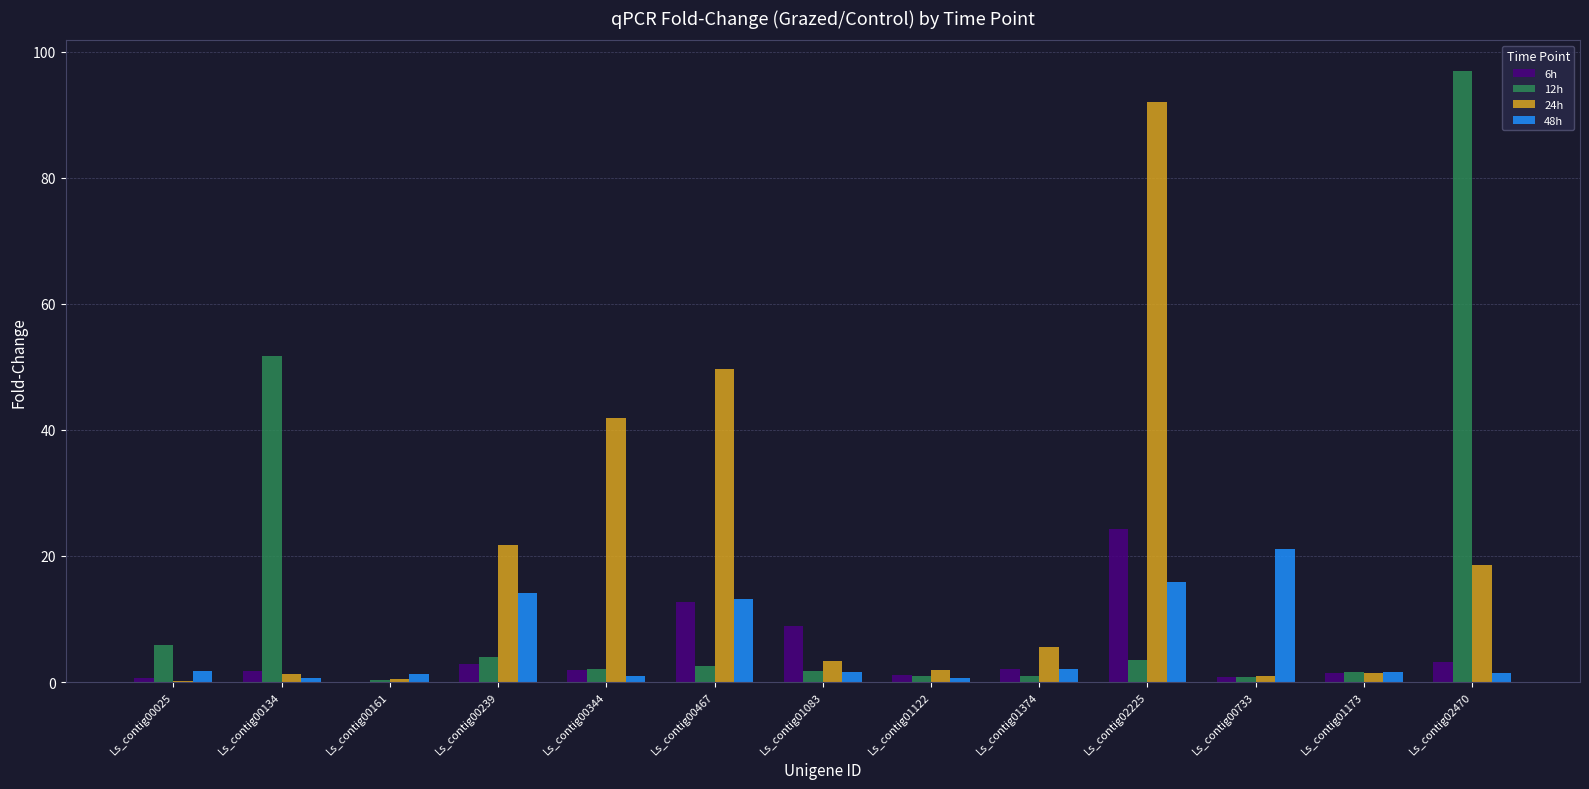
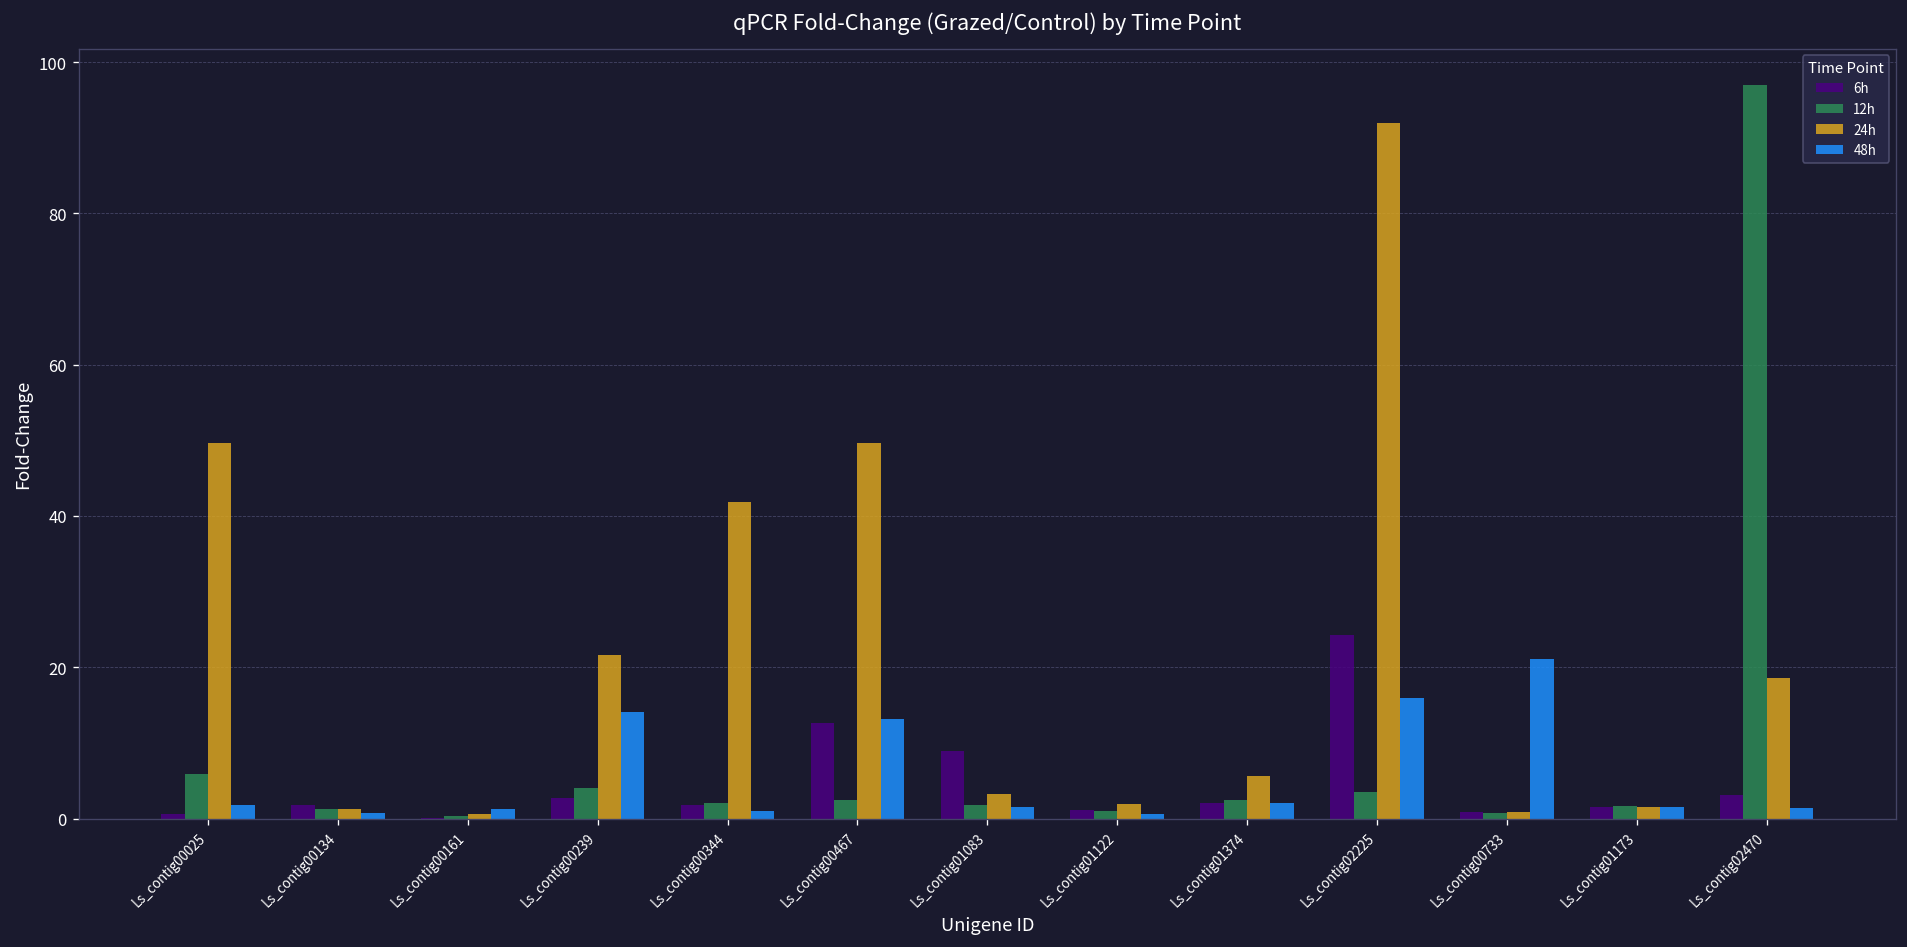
24h, Ls_contig00025: 0 -> 50
12h, Ls_contig00134: 52 -> 1
12h, Ls_contig01374: 1 -> 3
